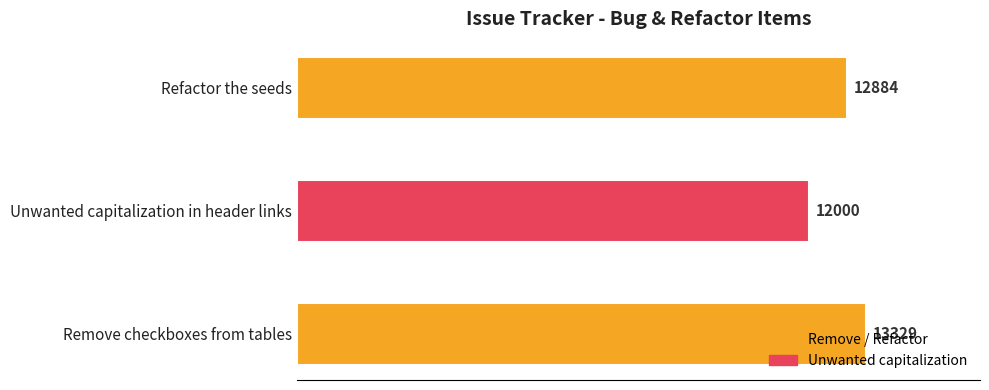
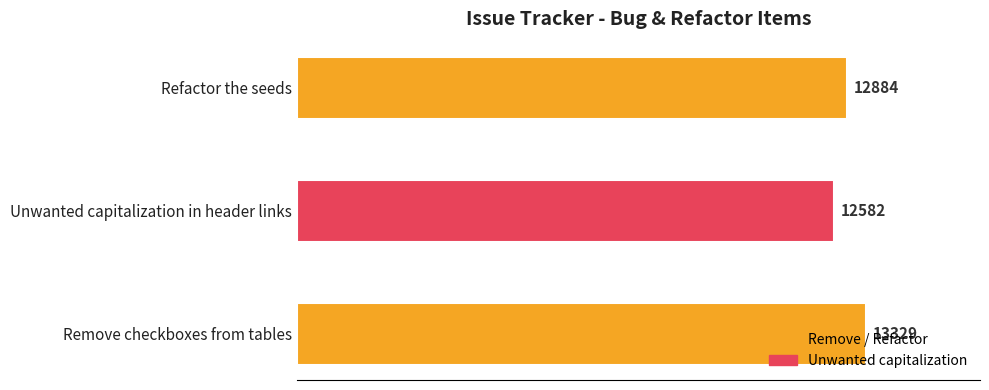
Unwanted capitalization in header links: 12000 -> 12582
